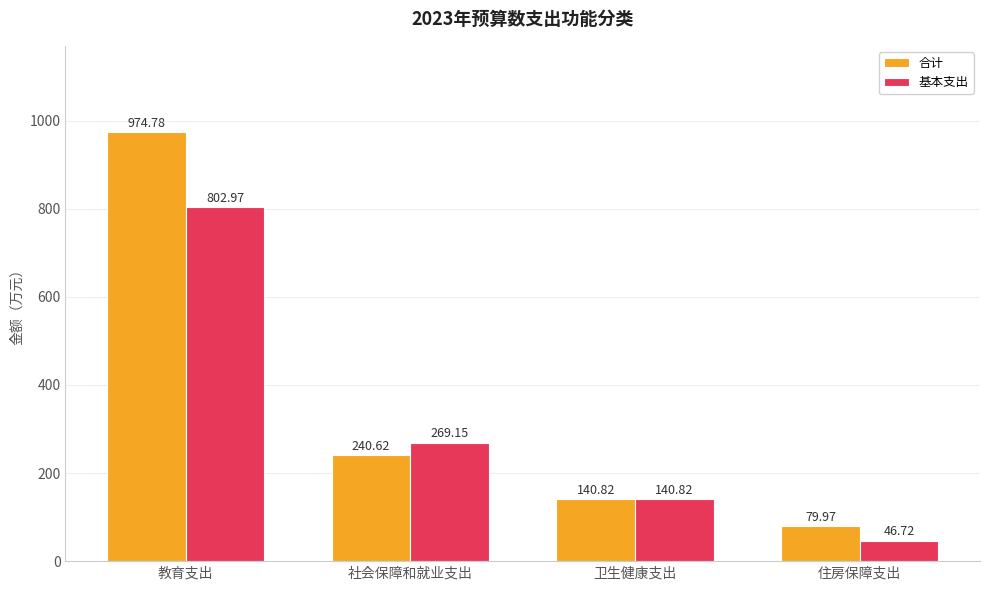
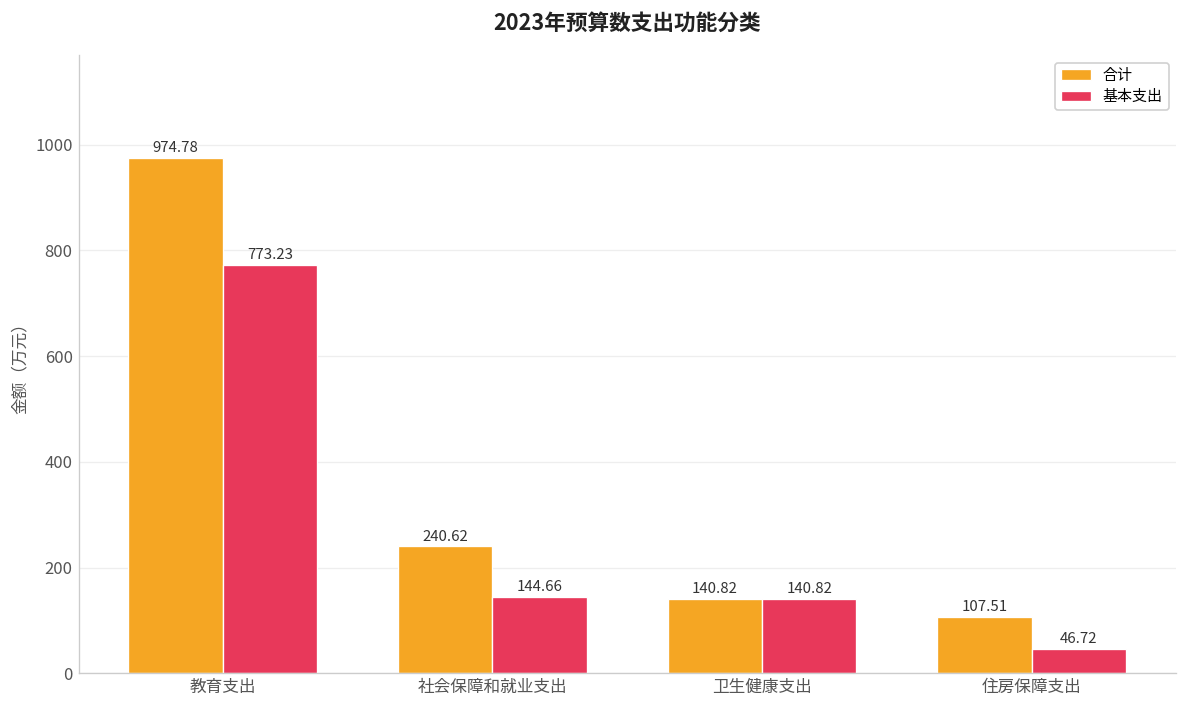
基本支出, 教育支出: 802.97 -> 773.23
基本支出, 社会保障和就业支出: 269.15 -> 144.66
合计, 住房保障支出: 79.97 -> 107.51
